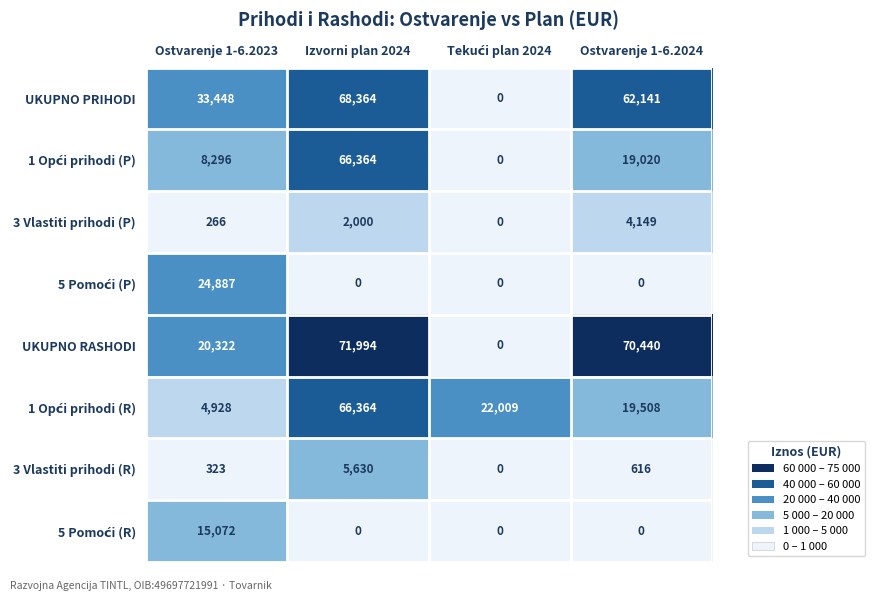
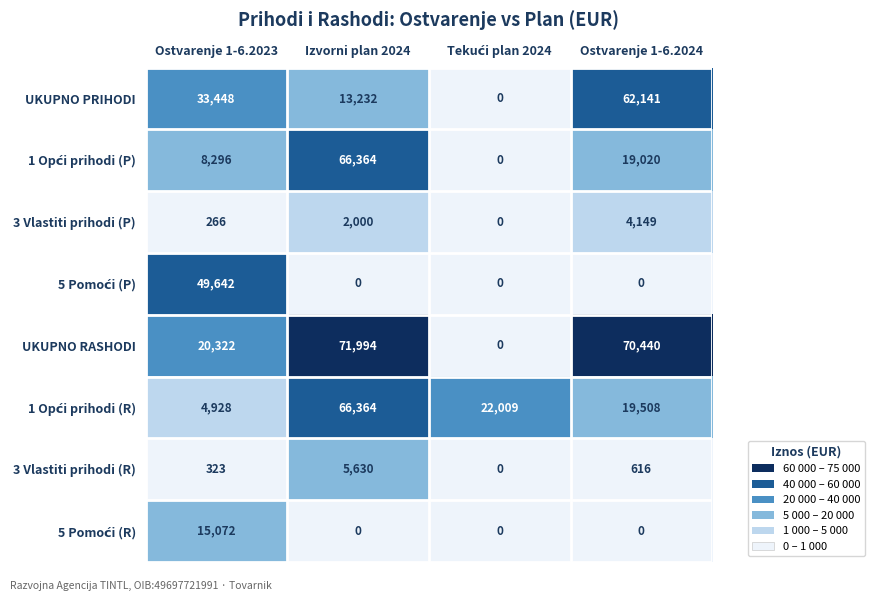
UKUPNO PRIHODI, Izvorni plan 2024: 68,364 -> 13,232
5 Pomoći (P), Ostvarenje 1-6.2023: 24,887 -> 49,642
